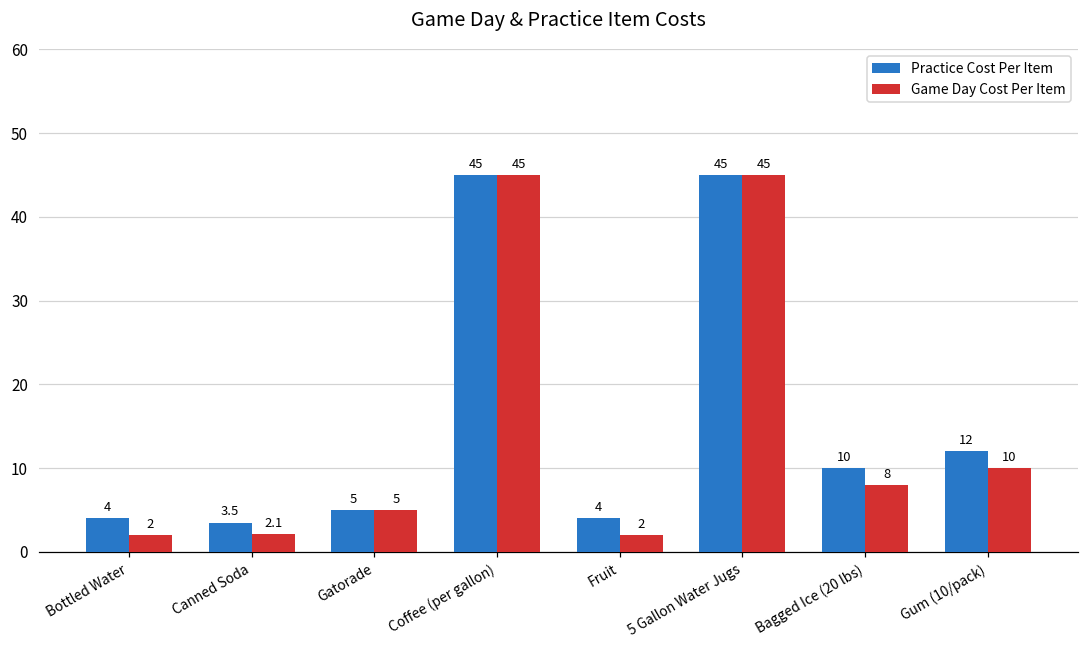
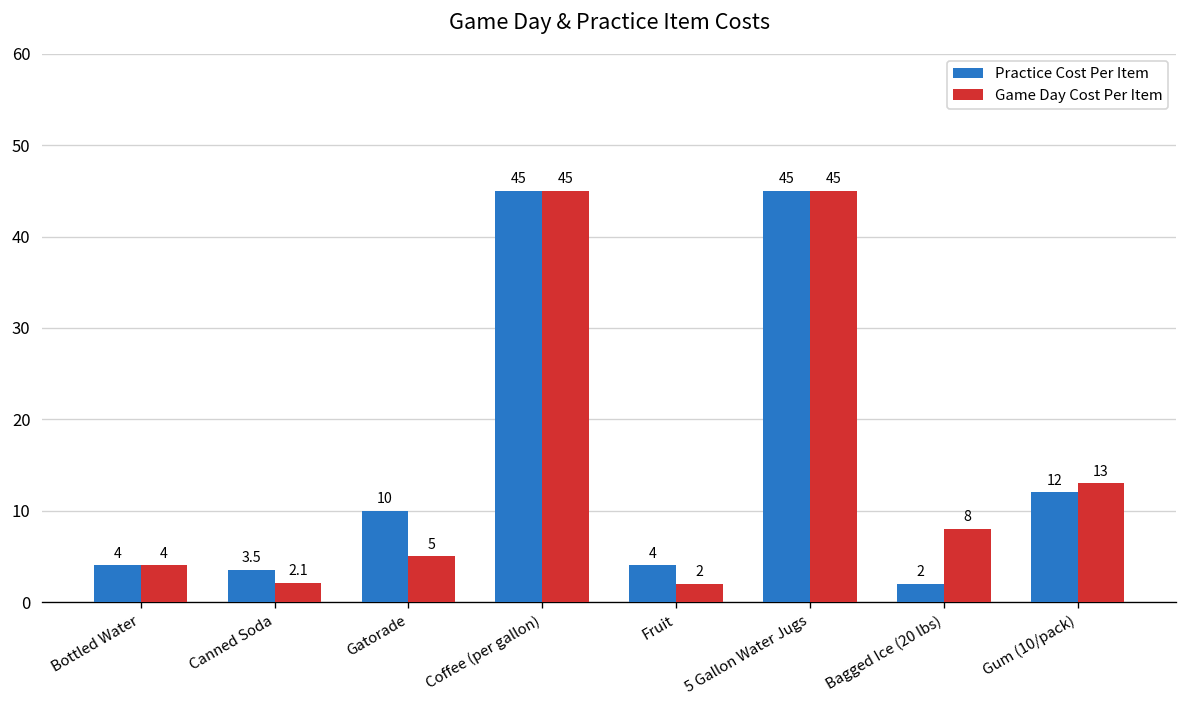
Game Day Cost Per Item, Bottled Water: 2 -> 4
Practice Cost Per Item, Gatorade: 5 -> 10
Practice Cost Per Item, Bagged Ice (20 lbs): 10 -> 2
Game Day Cost Per Item, Gum (10/pack): 10 -> 13
